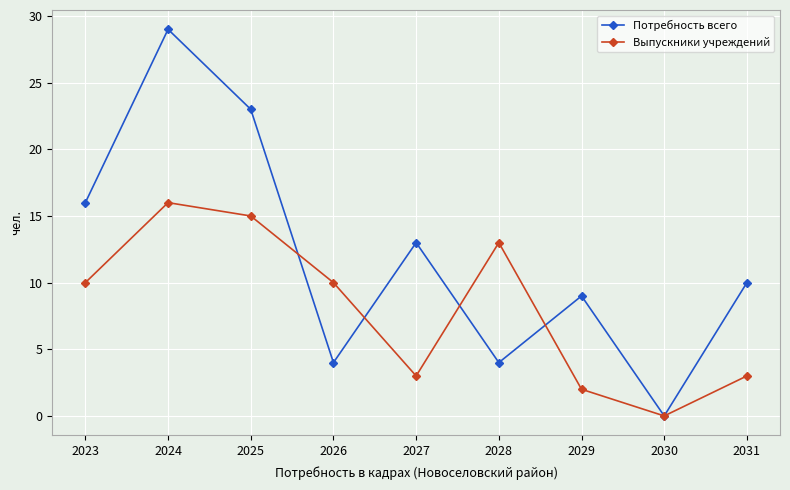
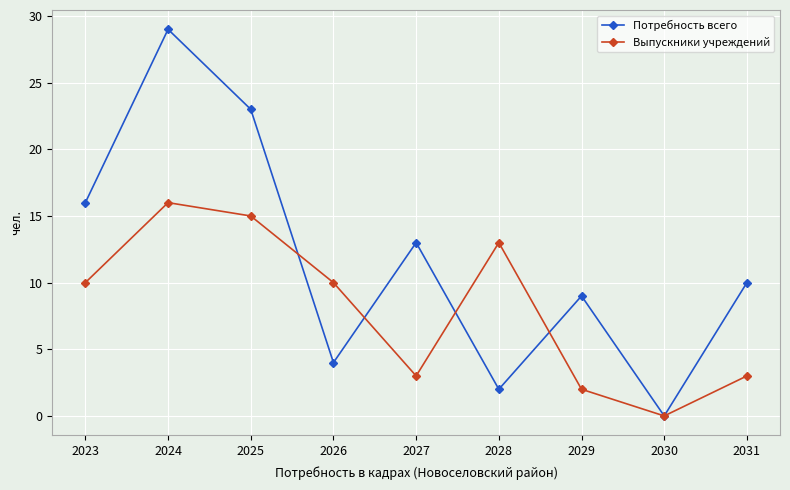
Потребность всего, 2028: 4 -> 2
